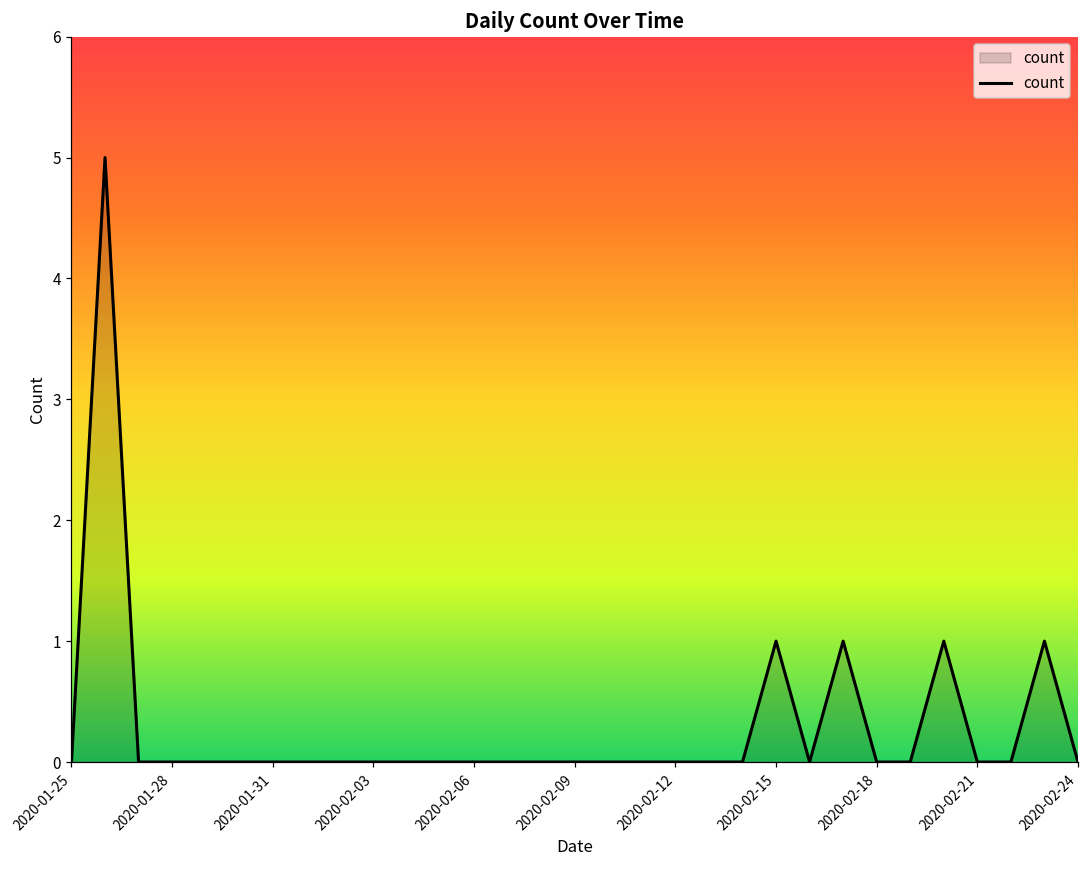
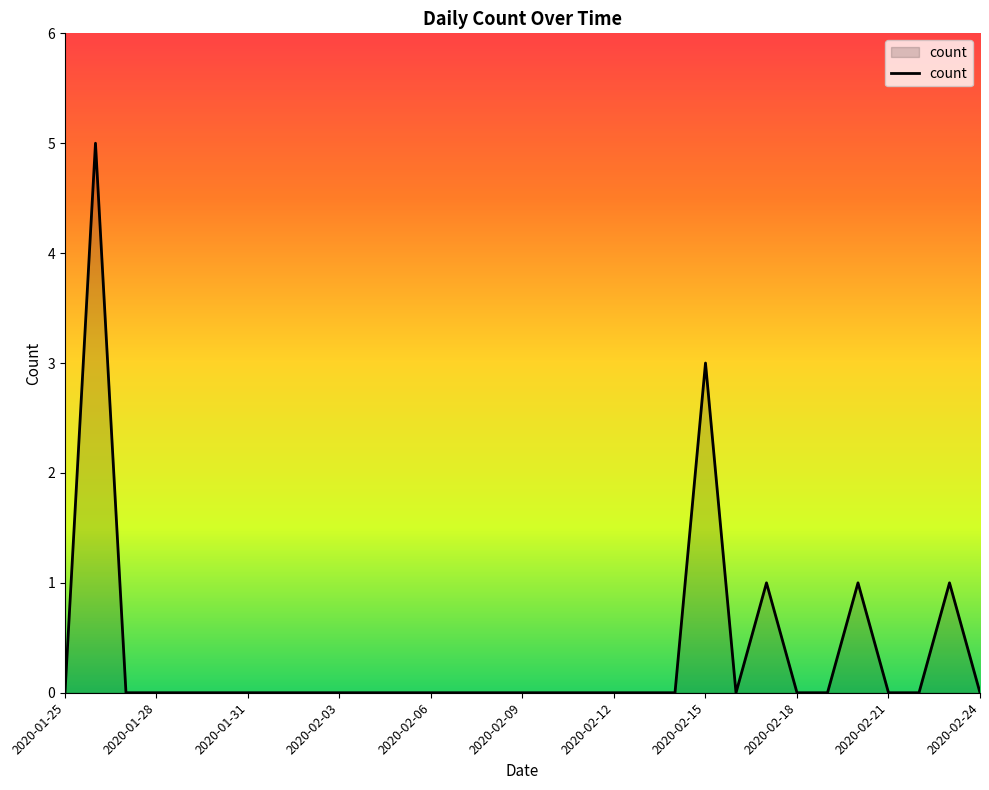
2020-02-15: 1 -> 3
